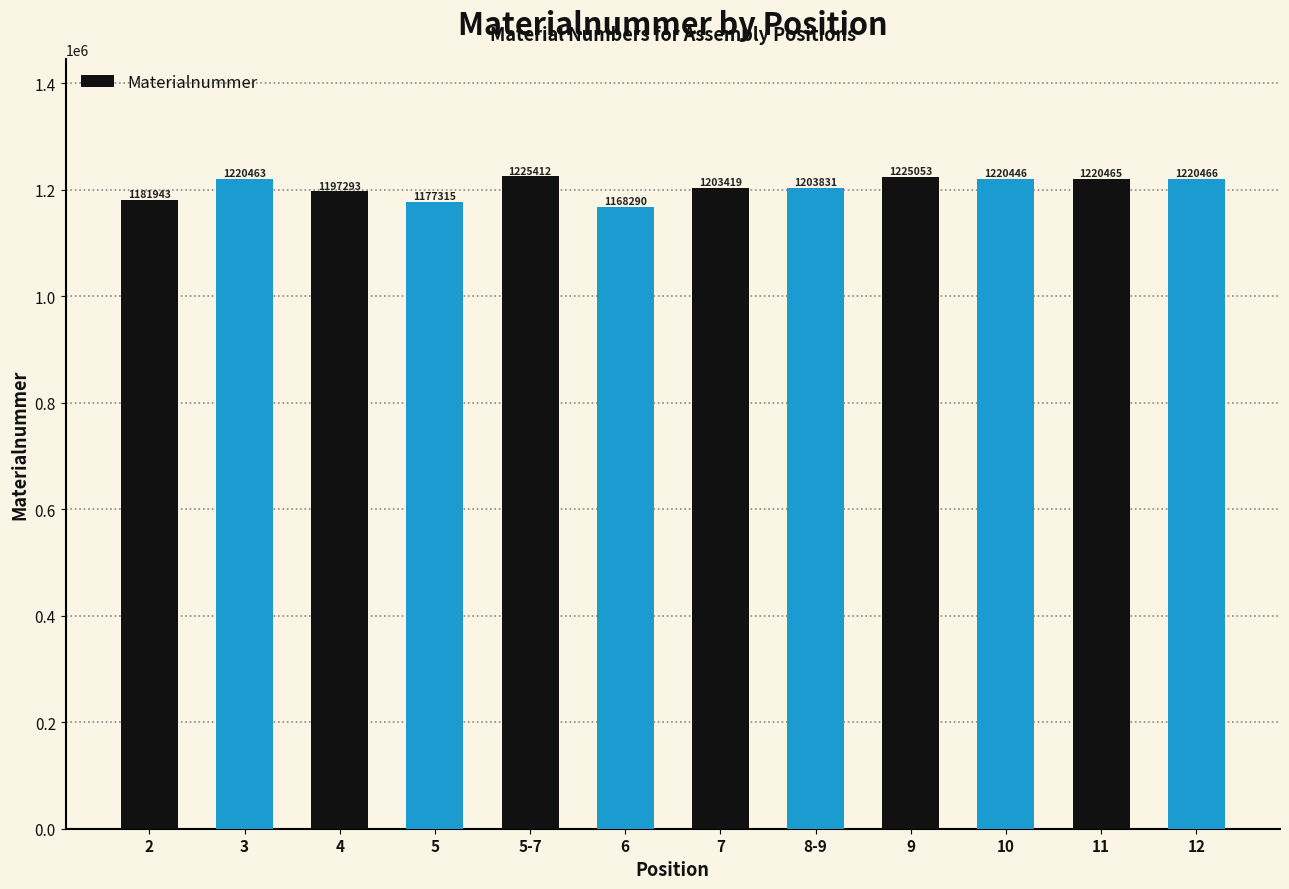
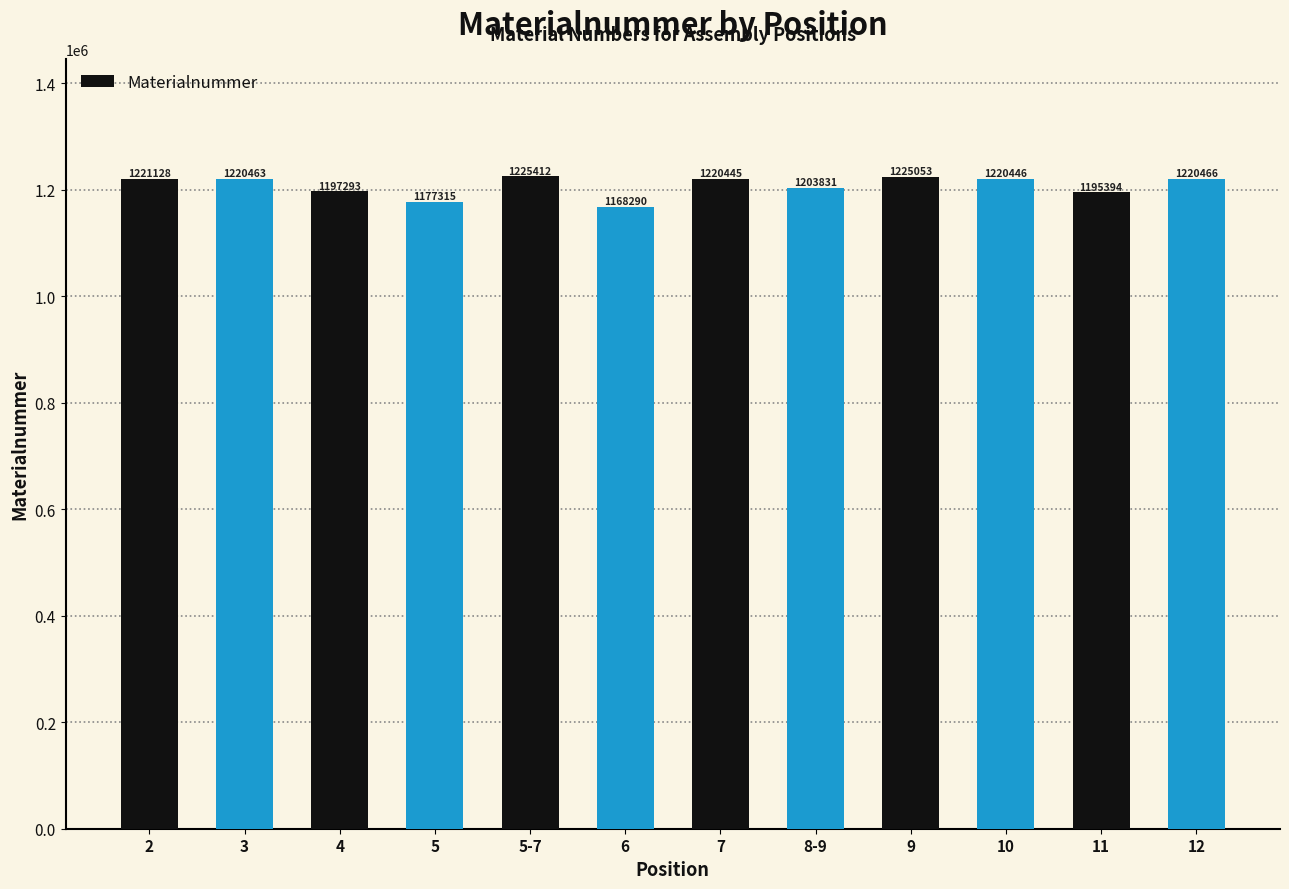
2: 1181943 -> 1221128
7: 1203419 -> 1220445
11: 1220465 -> 1195394
